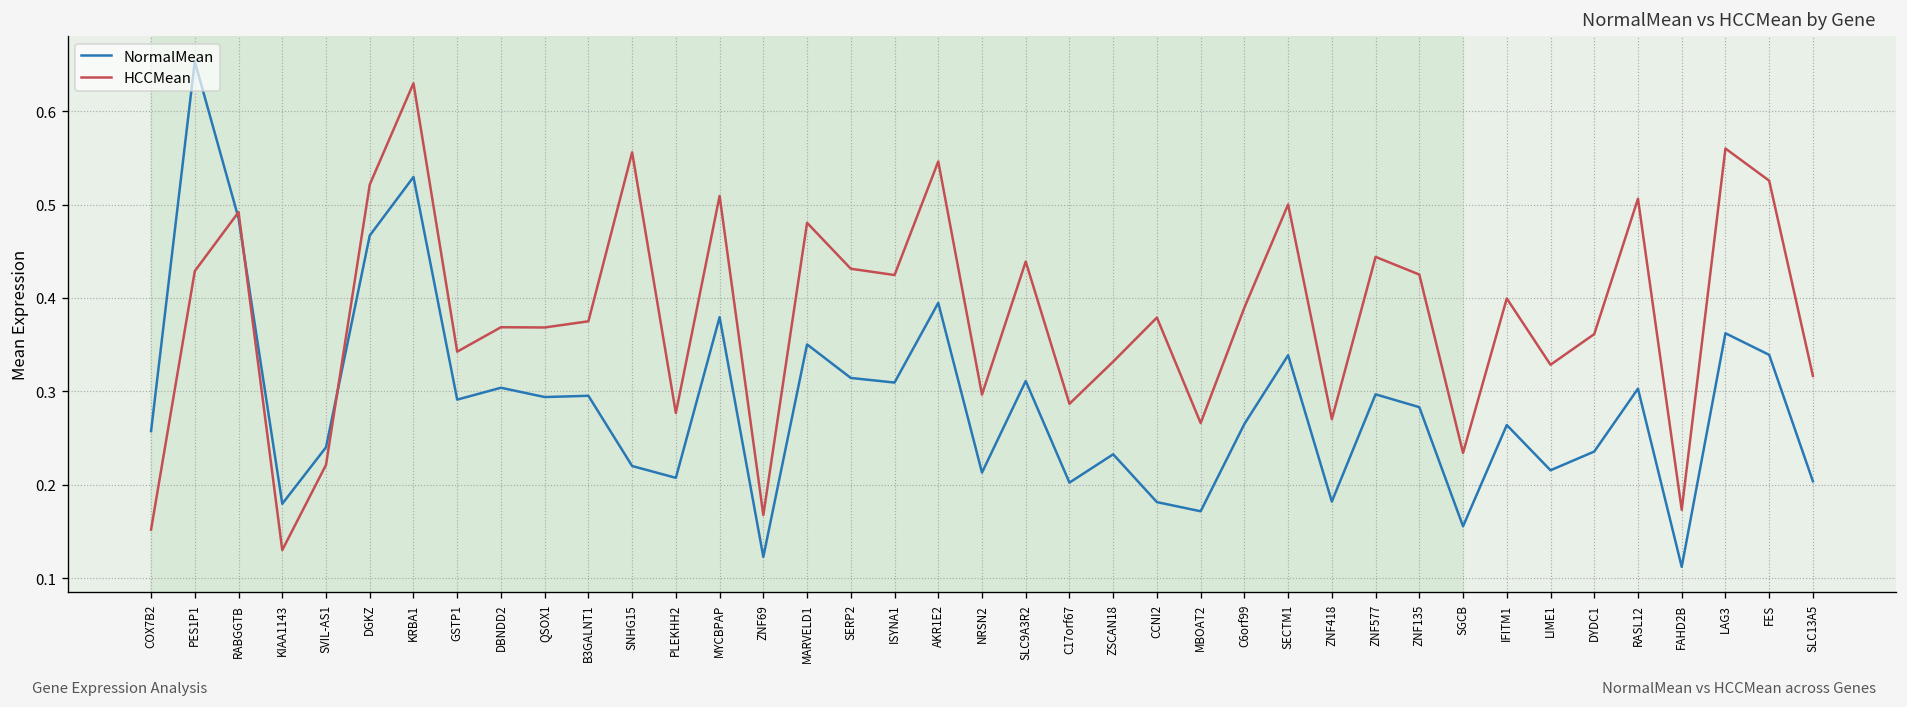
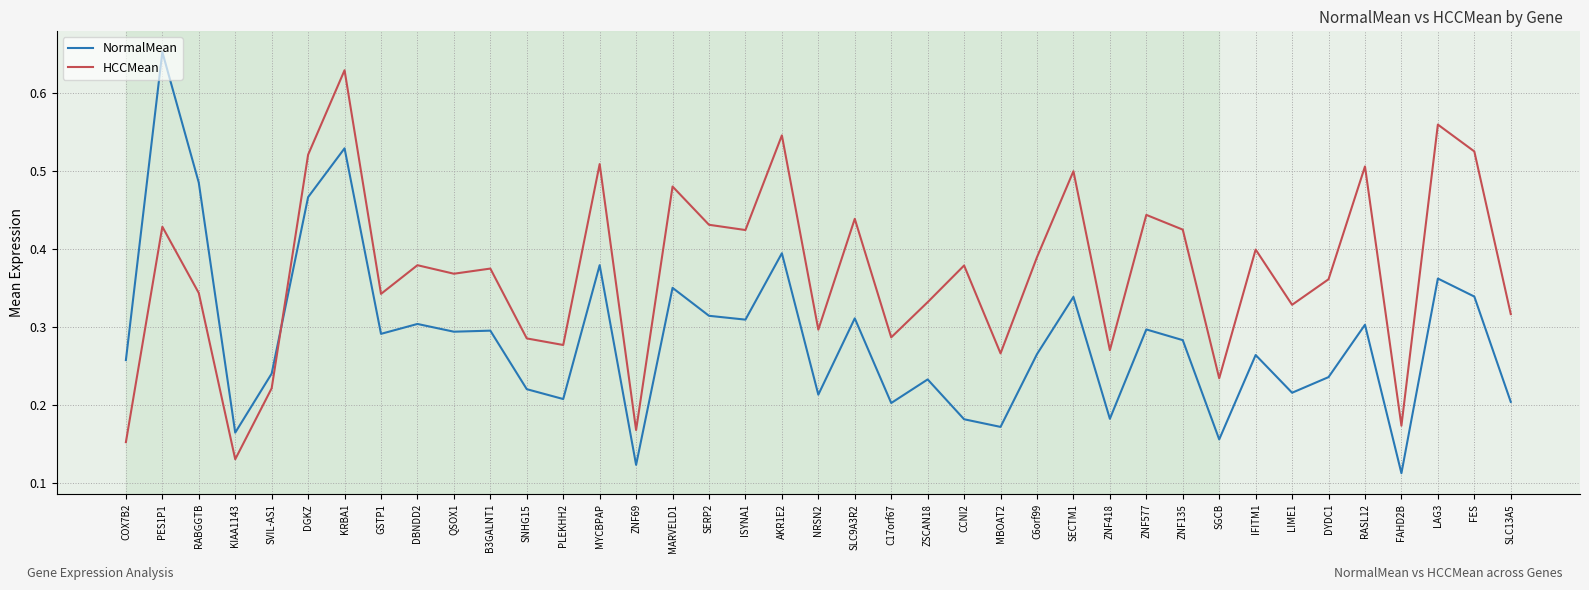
HCCMean, RABGGTB: 0.49 -> 0.34
NormalMean, KIAA1143: 0.18 -> 0.16
HCCMean, DBNDD2: 0.37 -> 0.38
HCCMean, SNHG15: 0.56 -> 0.29
